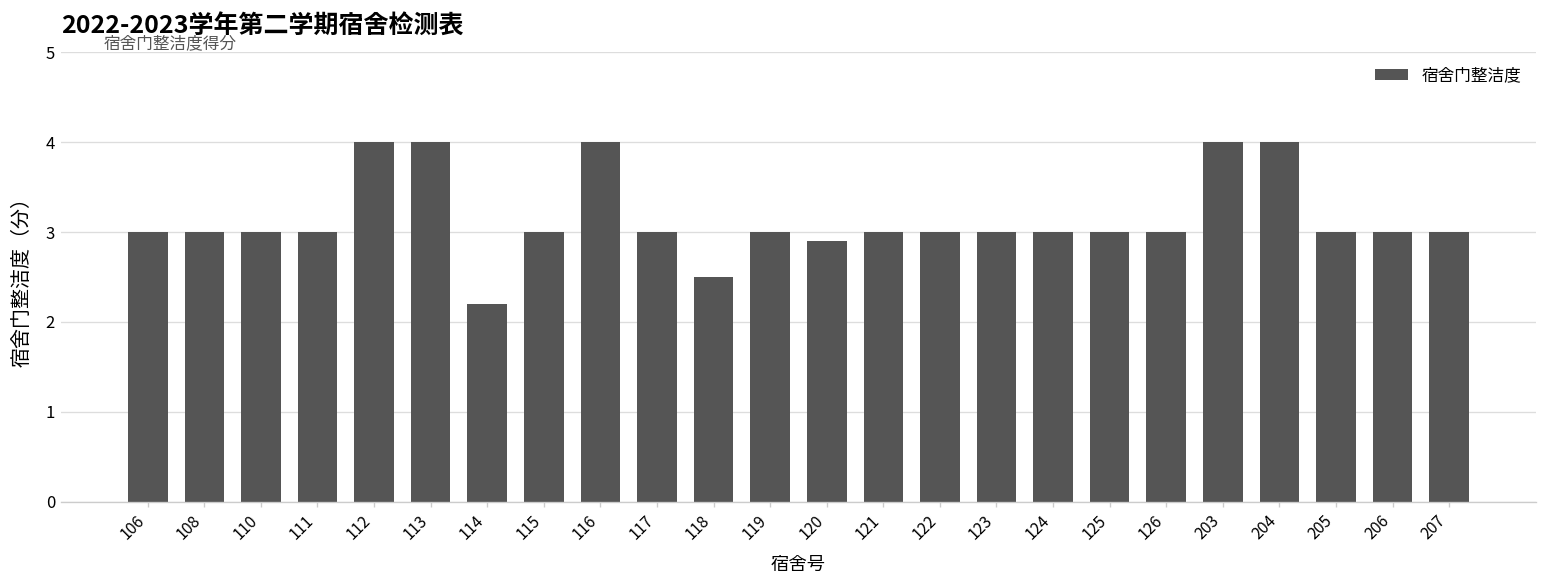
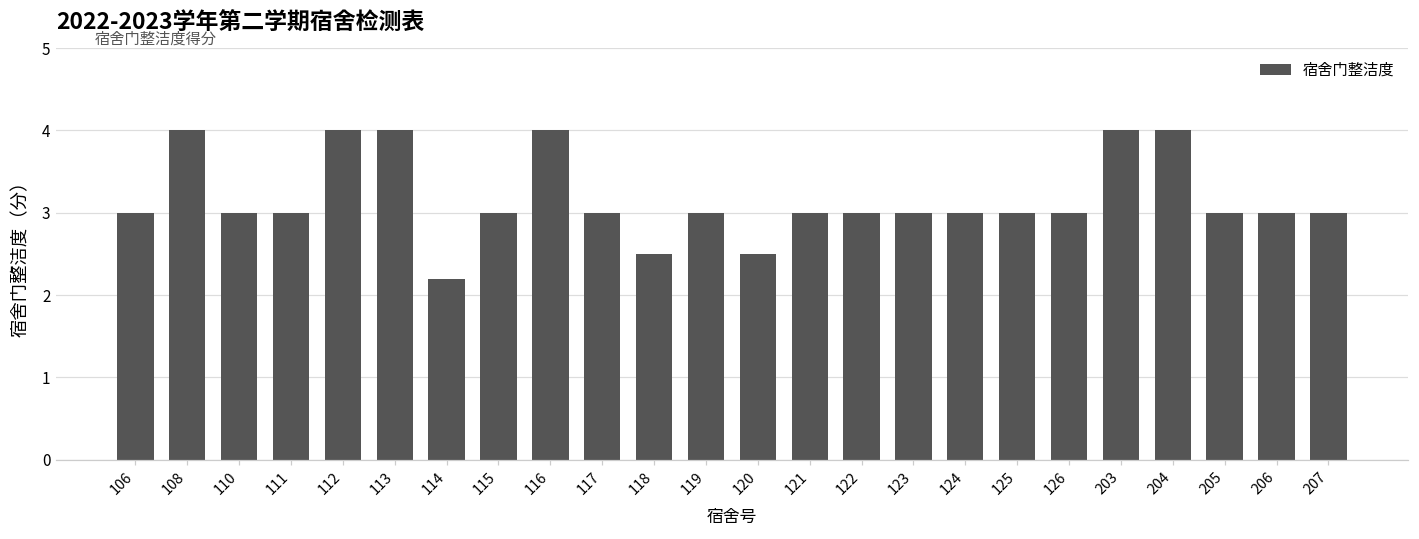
108: 3 -> 4
120: 2.9 -> 2.5
